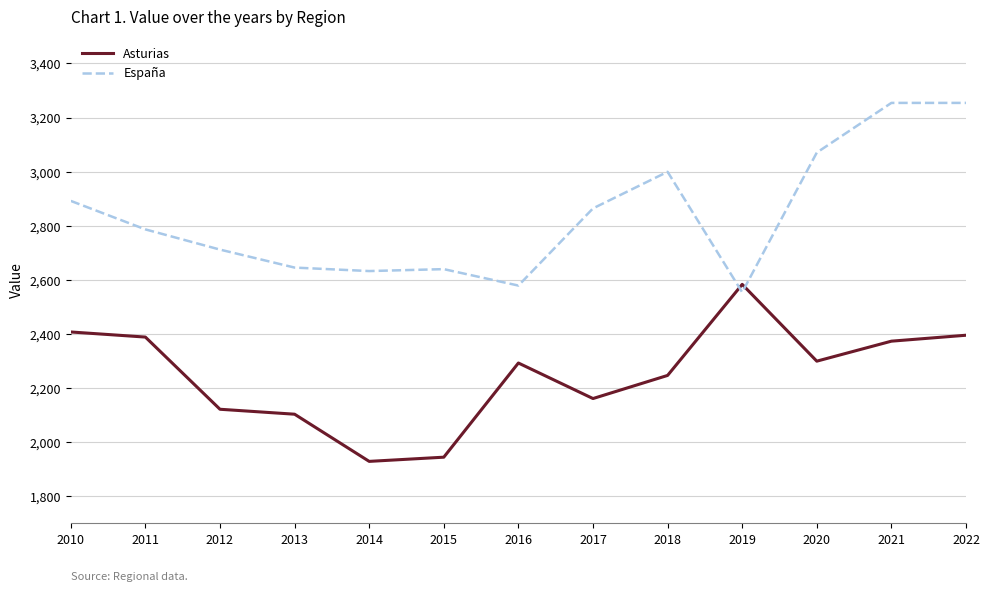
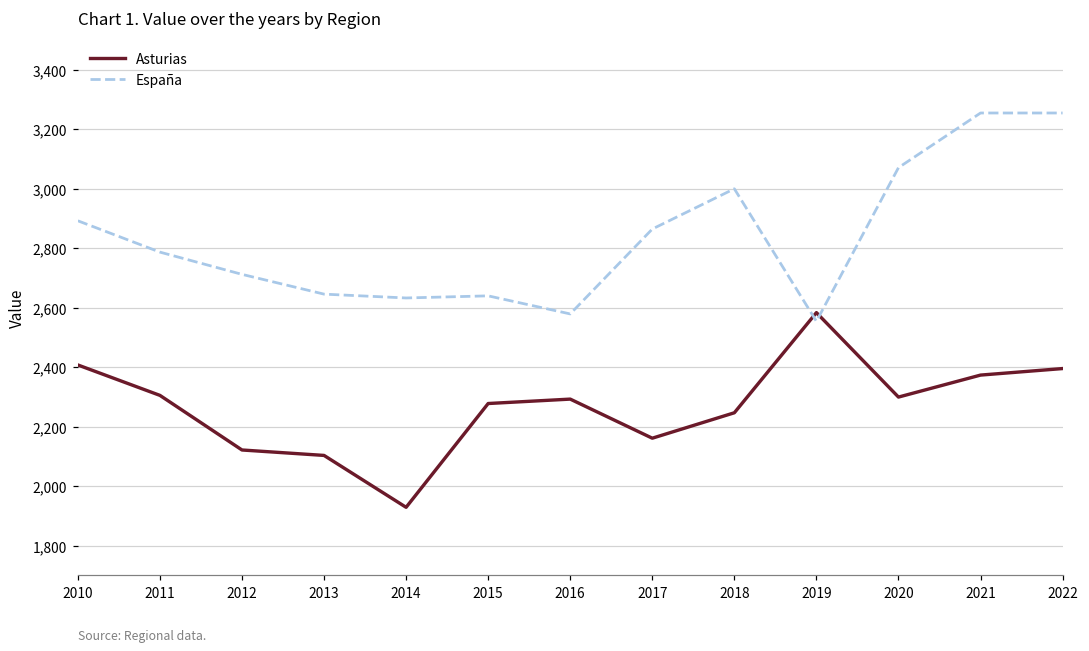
Asturias, 2011: 2,390 -> 2,310
Asturias, 2015: 1,940 -> 2,280
